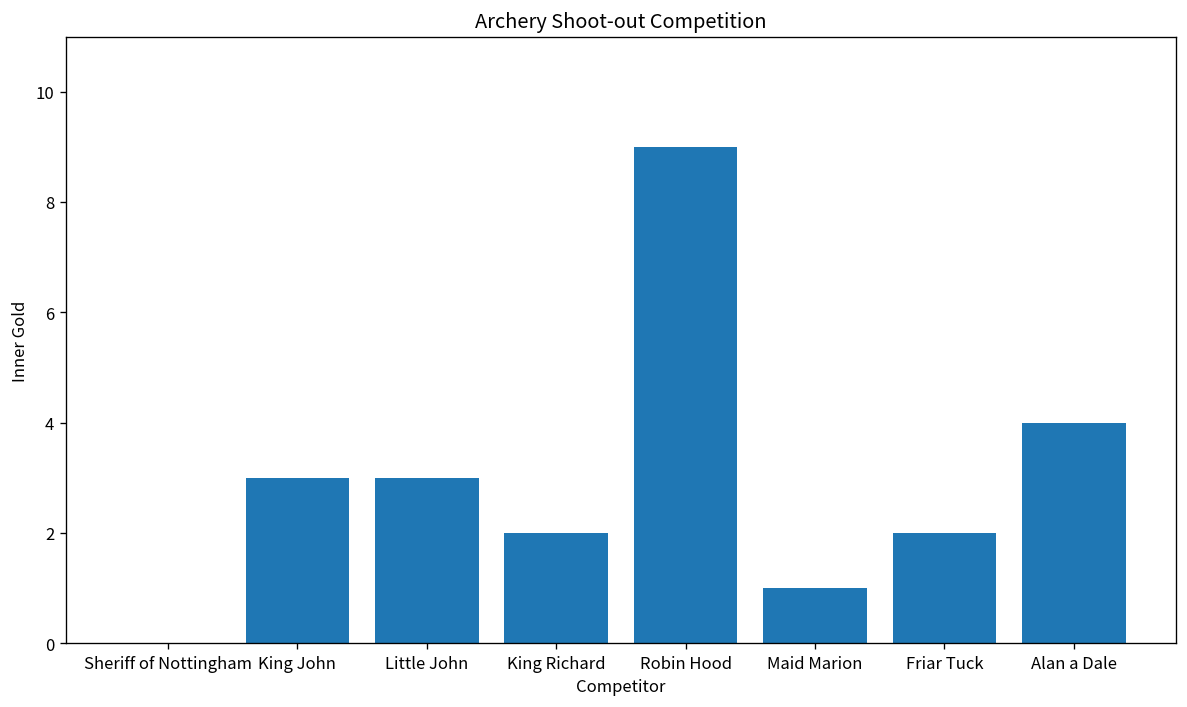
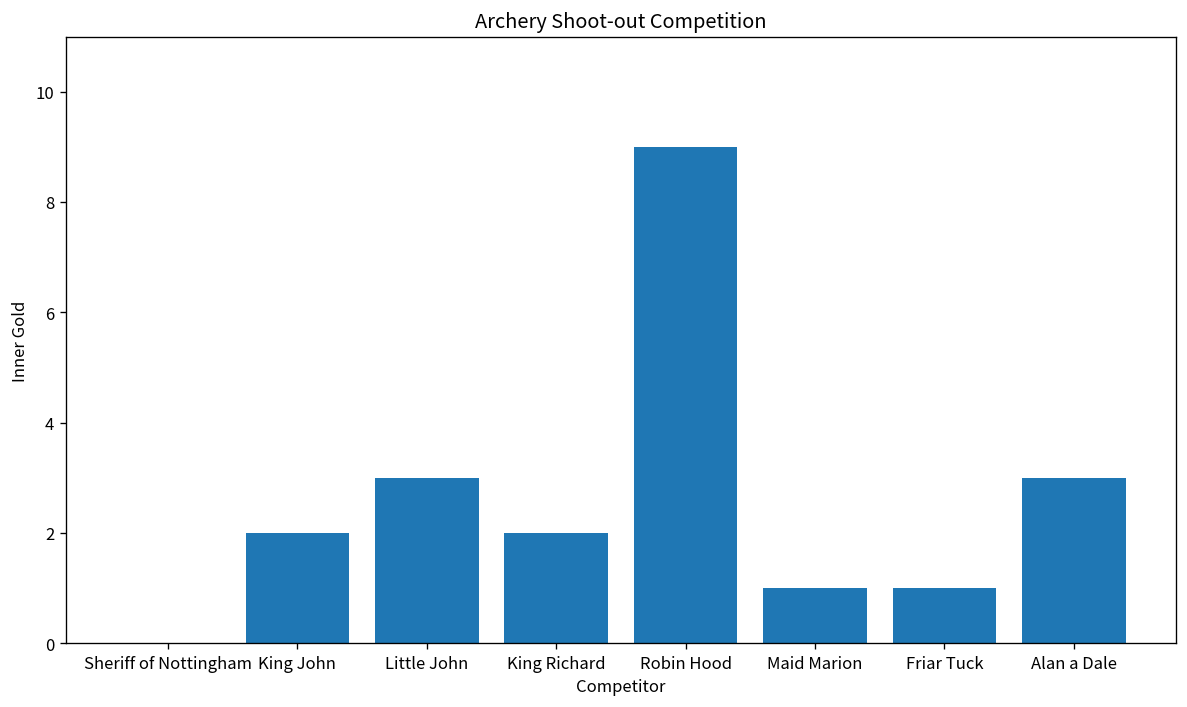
King John: 3 -> 2
Friar Tuck: 2 -> 1
Alan a Dale: 4 -> 3
